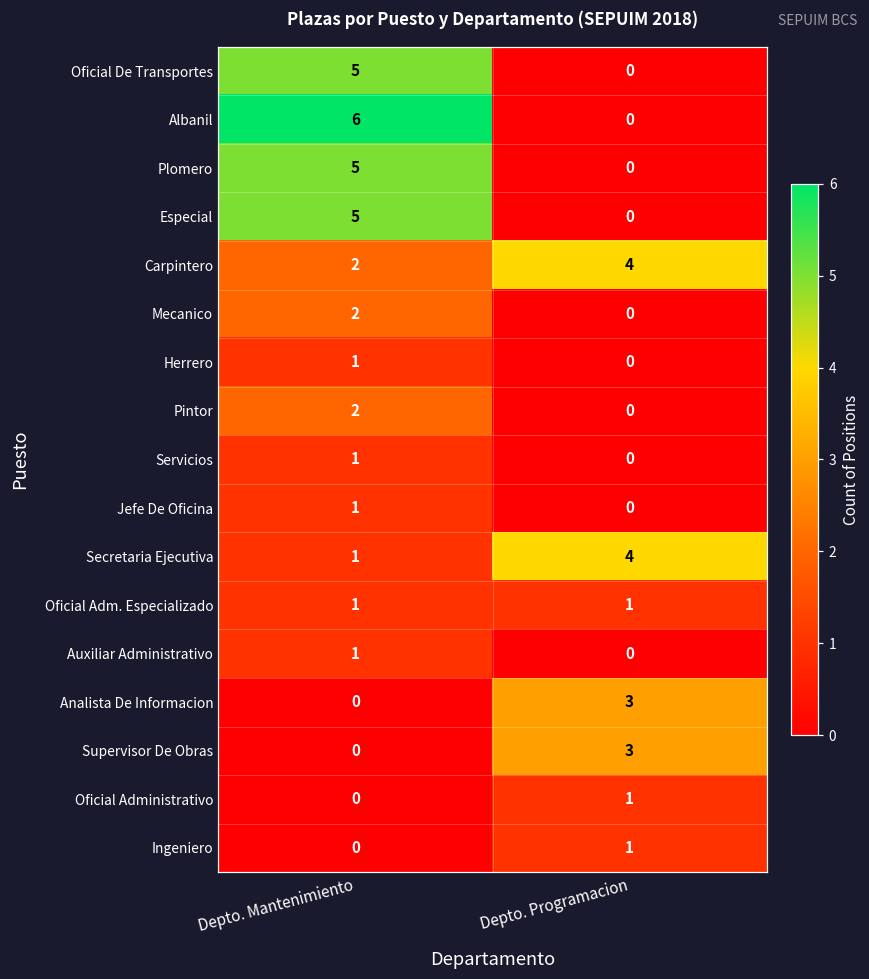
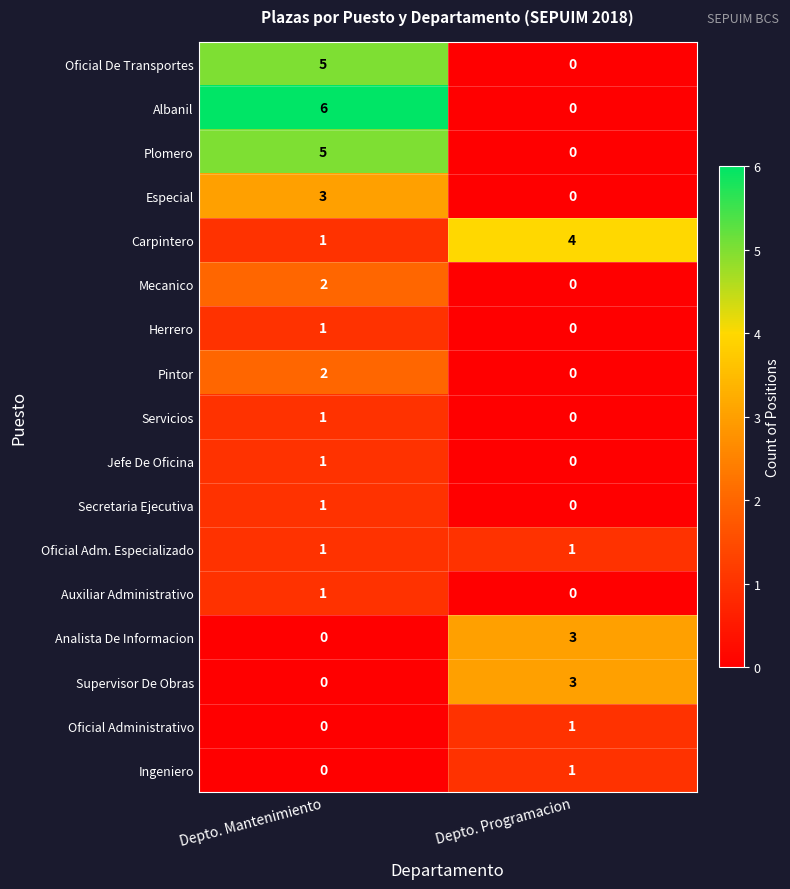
Especial, Depto. Mantenimiento: 5 -> 3
Carpintero, Depto. Mantenimiento: 2 -> 1
Secretaria Ejecutiva, Depto. Programacion: 4 -> 0
